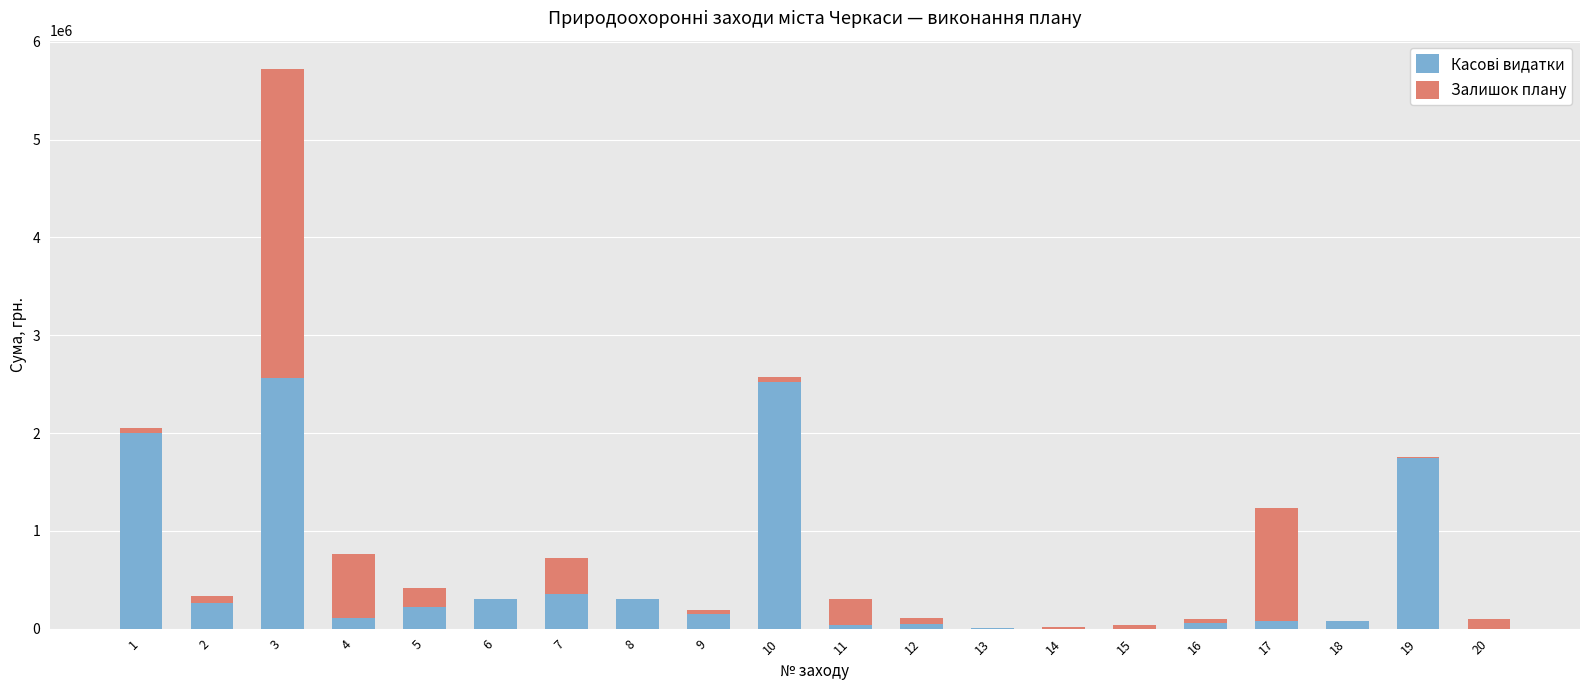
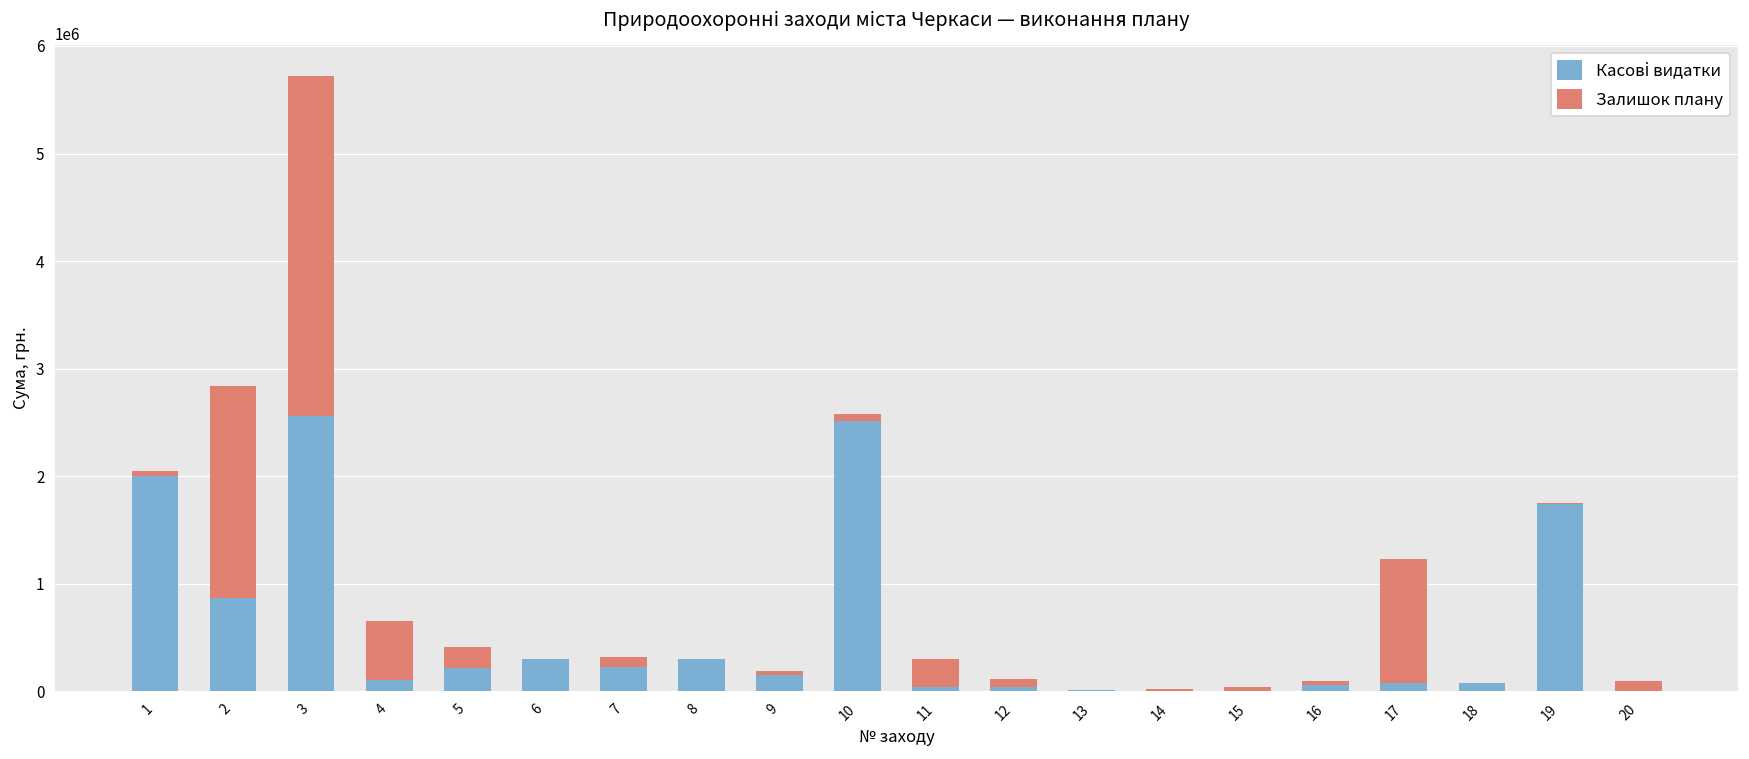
Касові видатки, 2: 300000 -> 900000
Залишок плану, 2: 100000 -> 2000000
Залишок плану, 4: 700000 -> 500000
Касові видатки, 7: 300000 -> 200000
Залишок плану, 7: 400000 -> 100000
